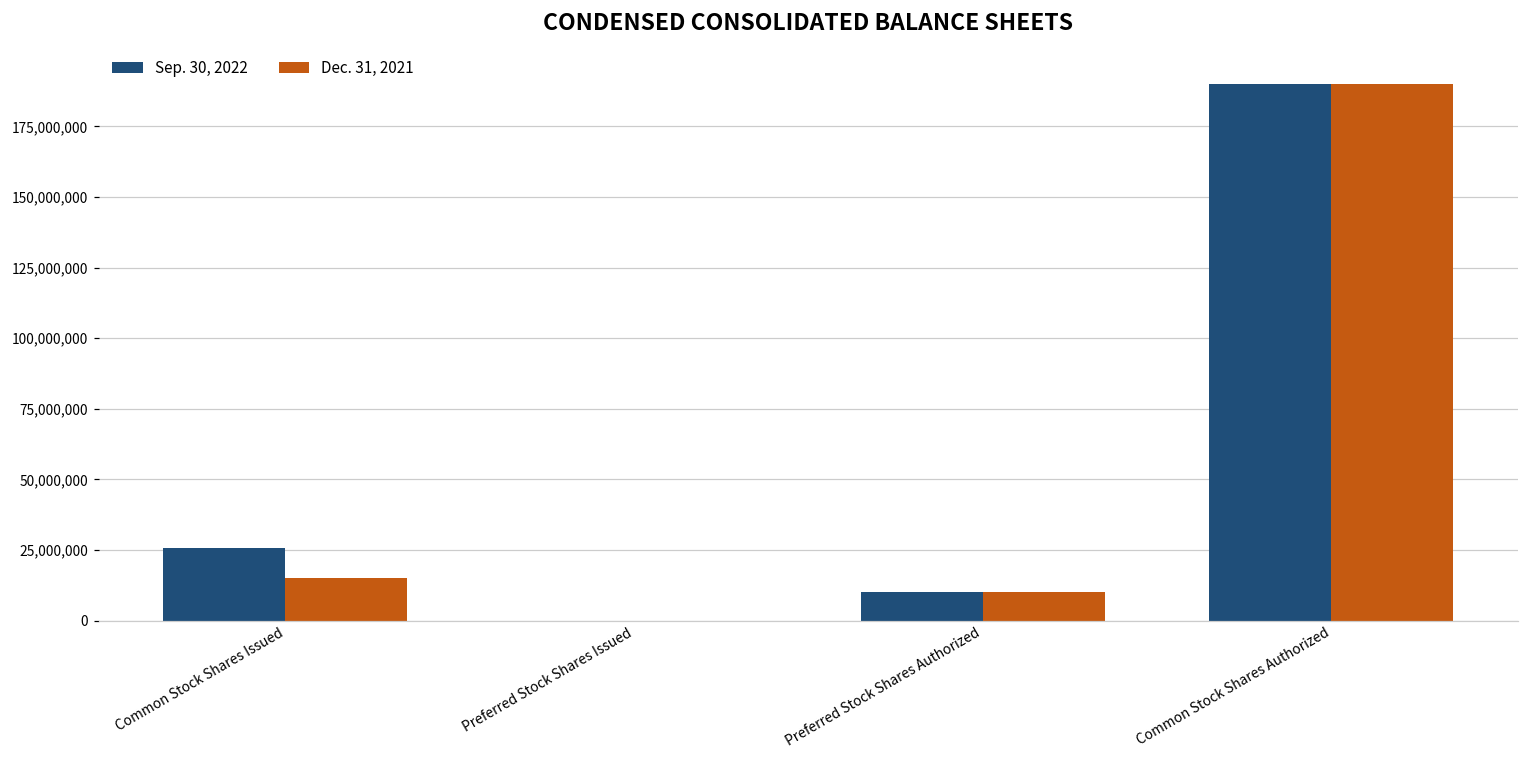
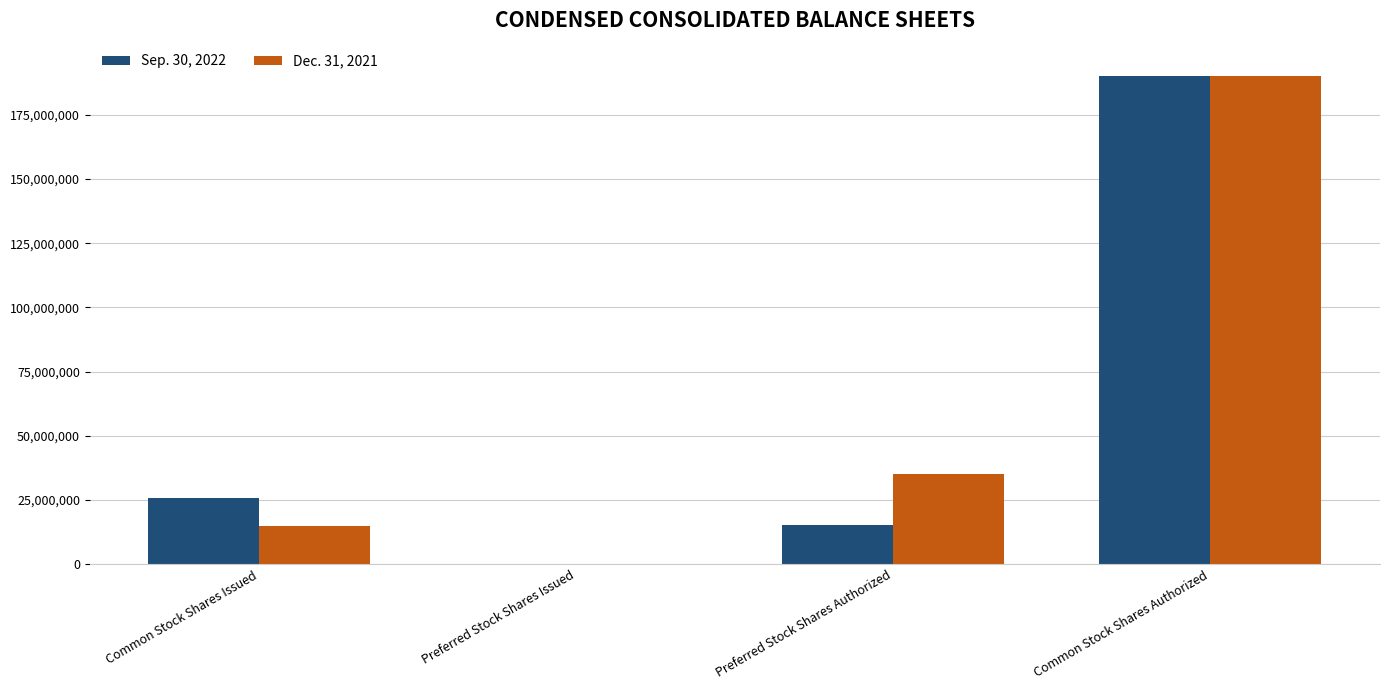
Sep. 30, 2022, Preferred Stock Shares Authorized: 10,000,000 -> 15,000,000
Dec. 31, 2021, Preferred Stock Shares Authorized: 10,000,000 -> 35,000,000
